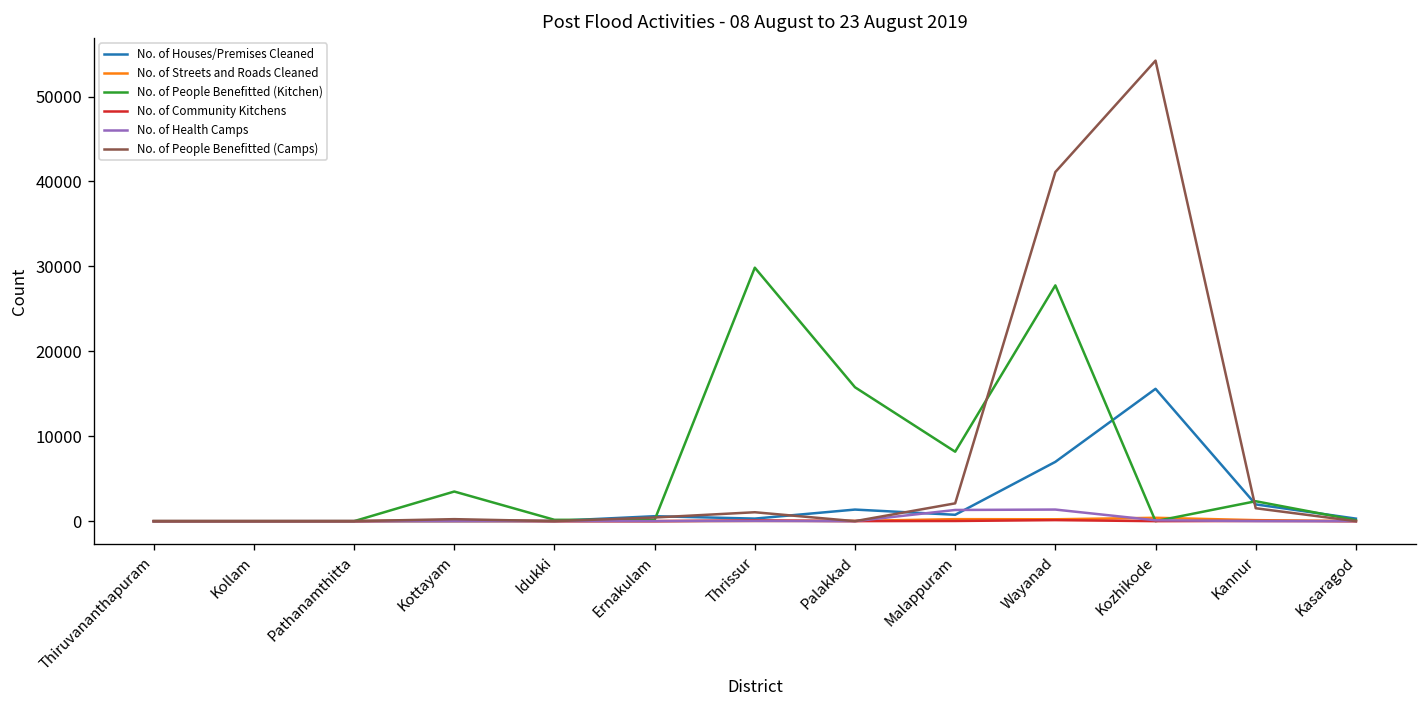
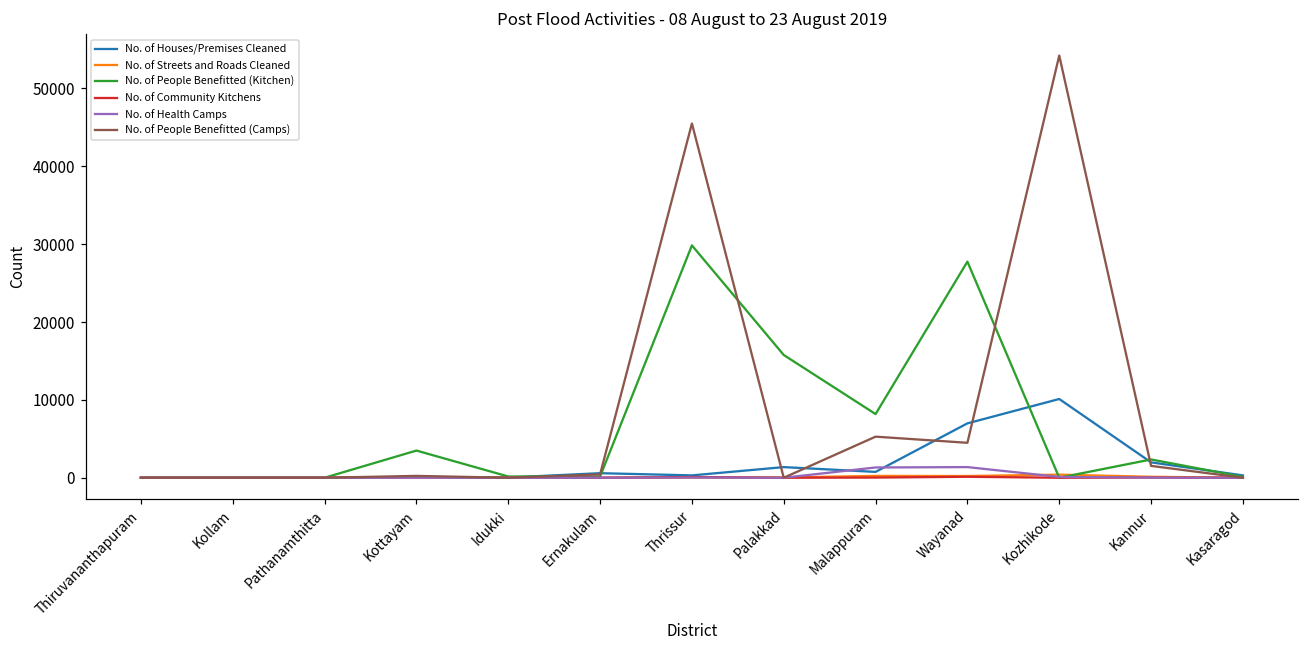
No. of People Benefitted (Camps), Thrissur: 1000 -> 46000
No. of People Benefitted (Camps), Malappuram: 2000 -> 5000
No. of People Benefitted (Camps), Wayanad: 41000 -> 4000
No. of Houses/Premises Cleaned, Kozhikode: 16000 -> 10000
